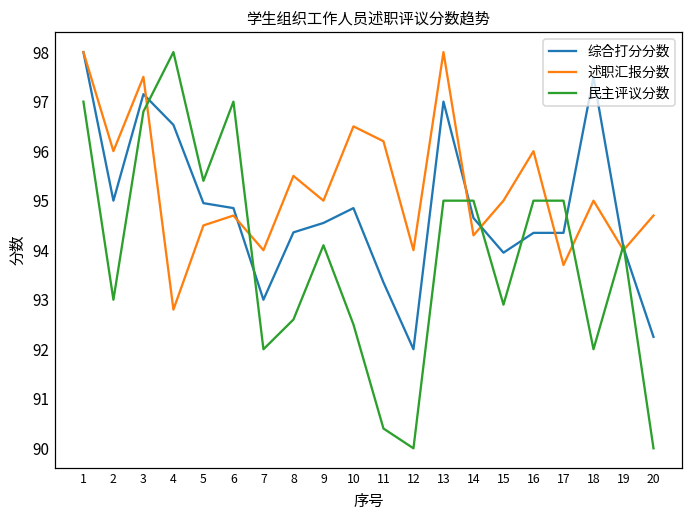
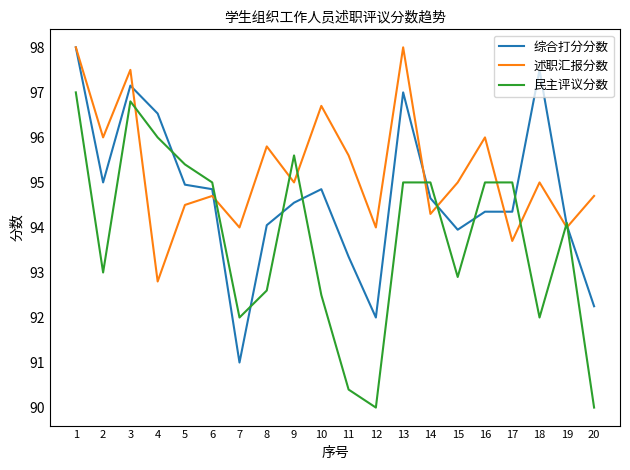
民主评议分数, 4: 98 -> 96
民主评议分数, 6: 97 -> 95
综合打分分数, 7: 93 -> 91
综合打分分数, 8: 94.4 -> 94.1
述职汇报分数, 8: 95.5 -> 95.8
民主评议分数, 9: 94.1 -> 95.6
述职汇报分数, 10: 96.5 -> 96.7
述职汇报分数, 11: 96.2 -> 95.6
